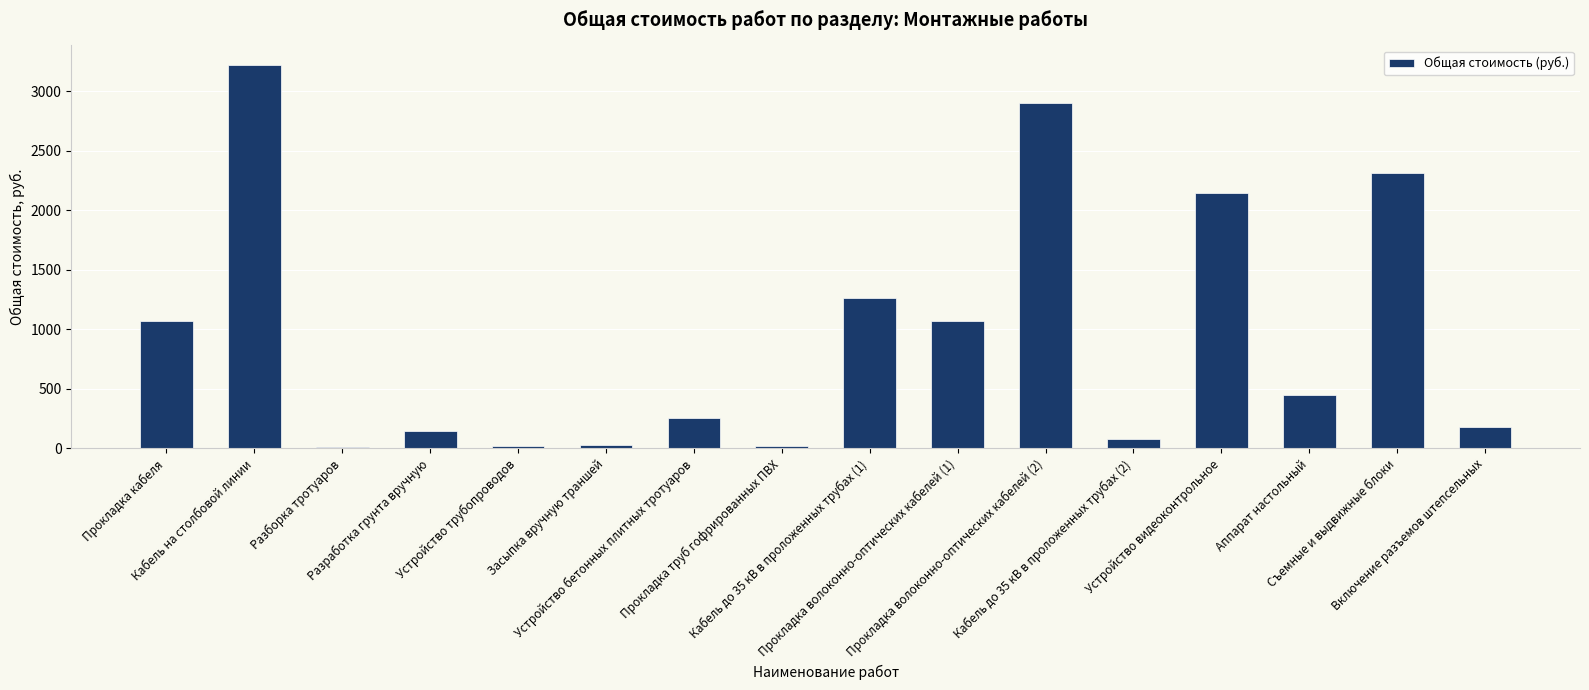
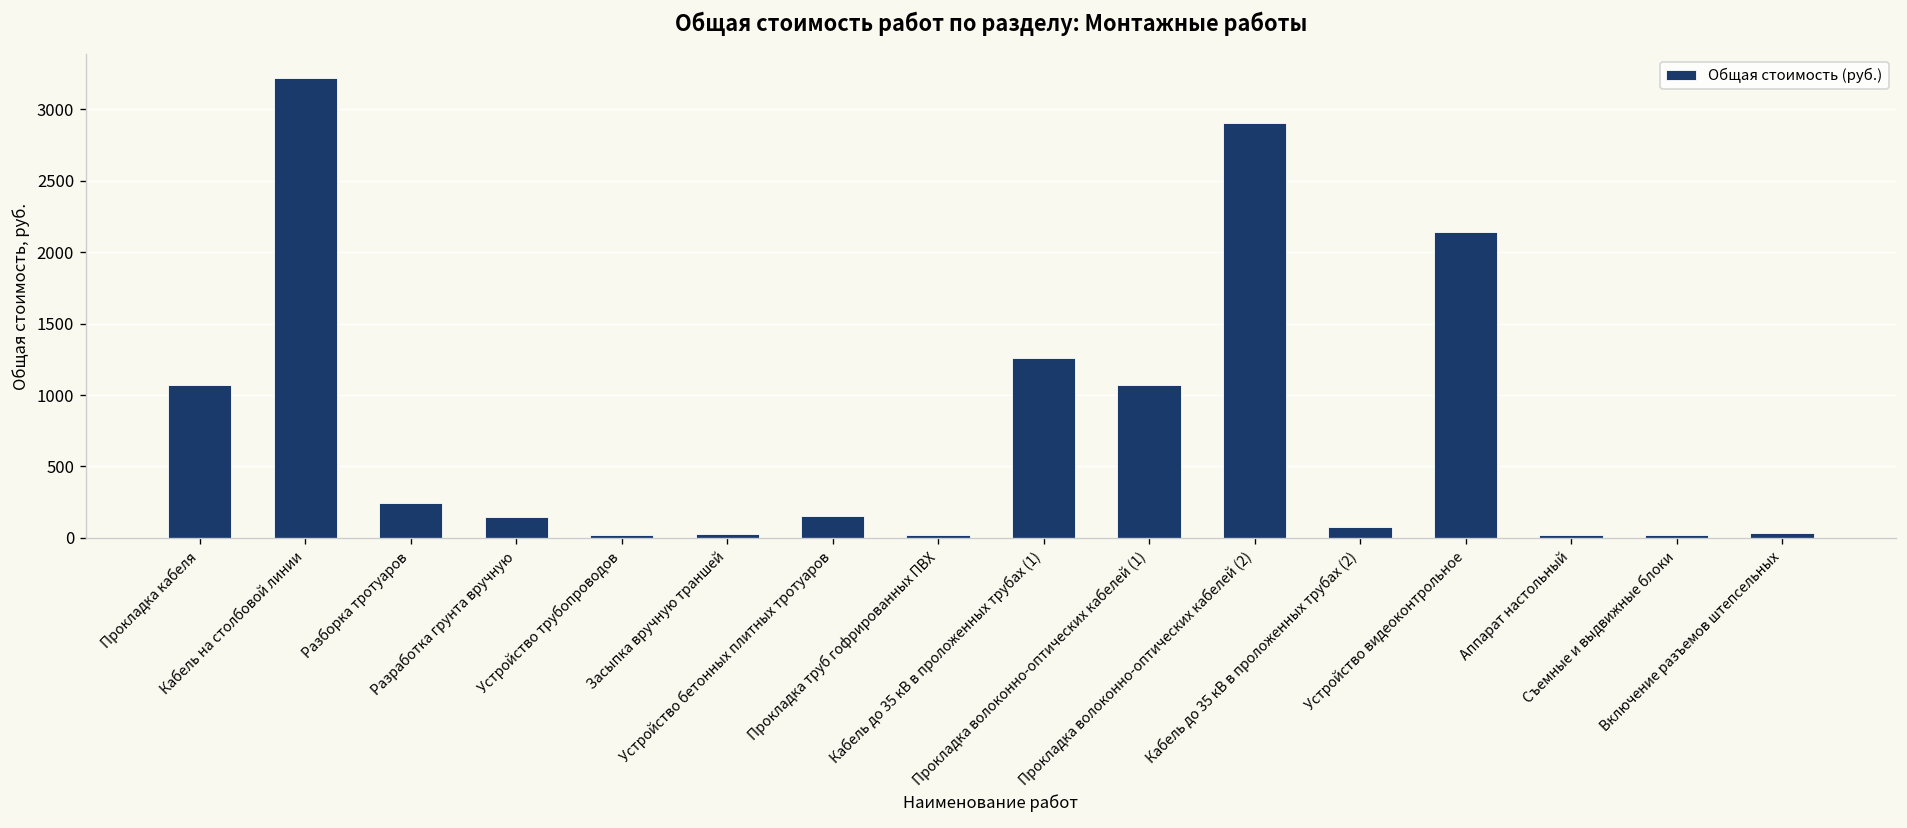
Разборка тротуаров: 10 -> 240
Устройство бетонных плитных тротуаров: 260 -> 160
Аппарат настольный: 450 -> 20
Съемные и выдвижные блоки: 2310 -> 20
Включение разъемов штепсельных: 180 -> 30
